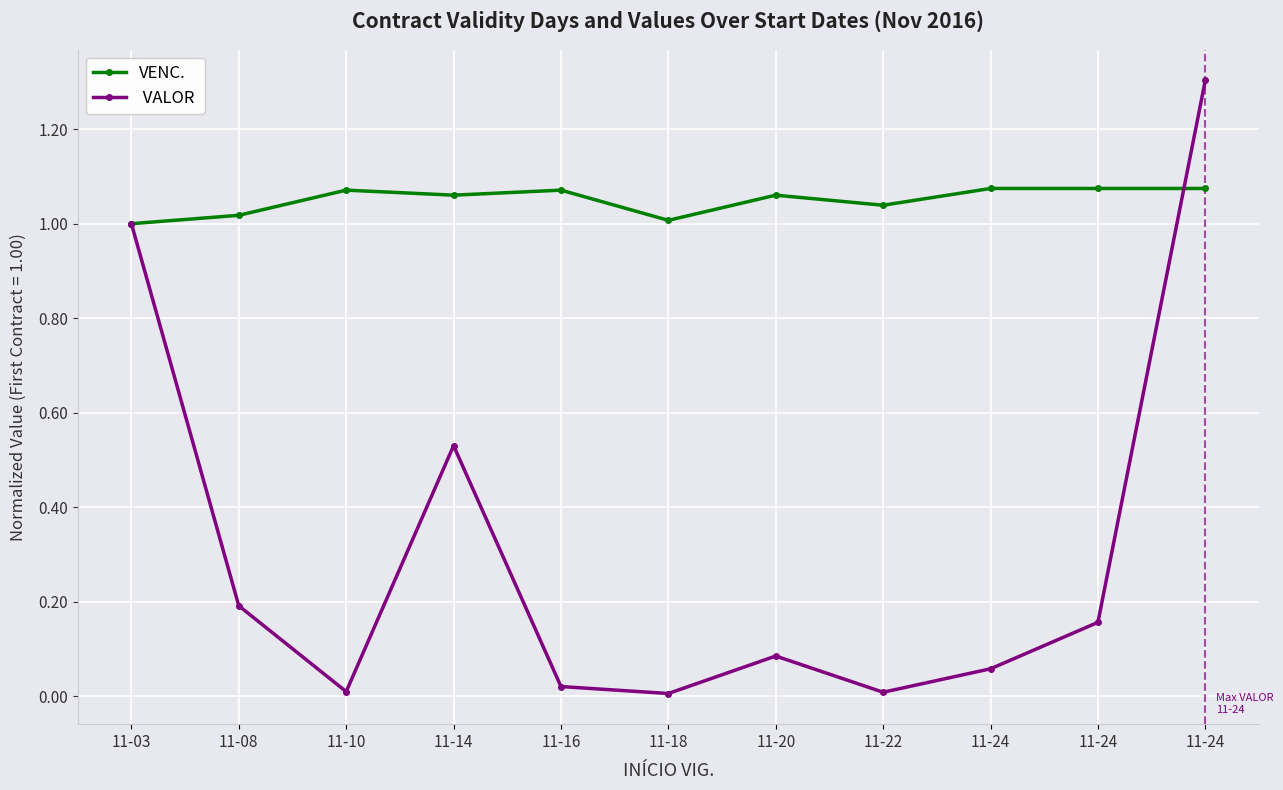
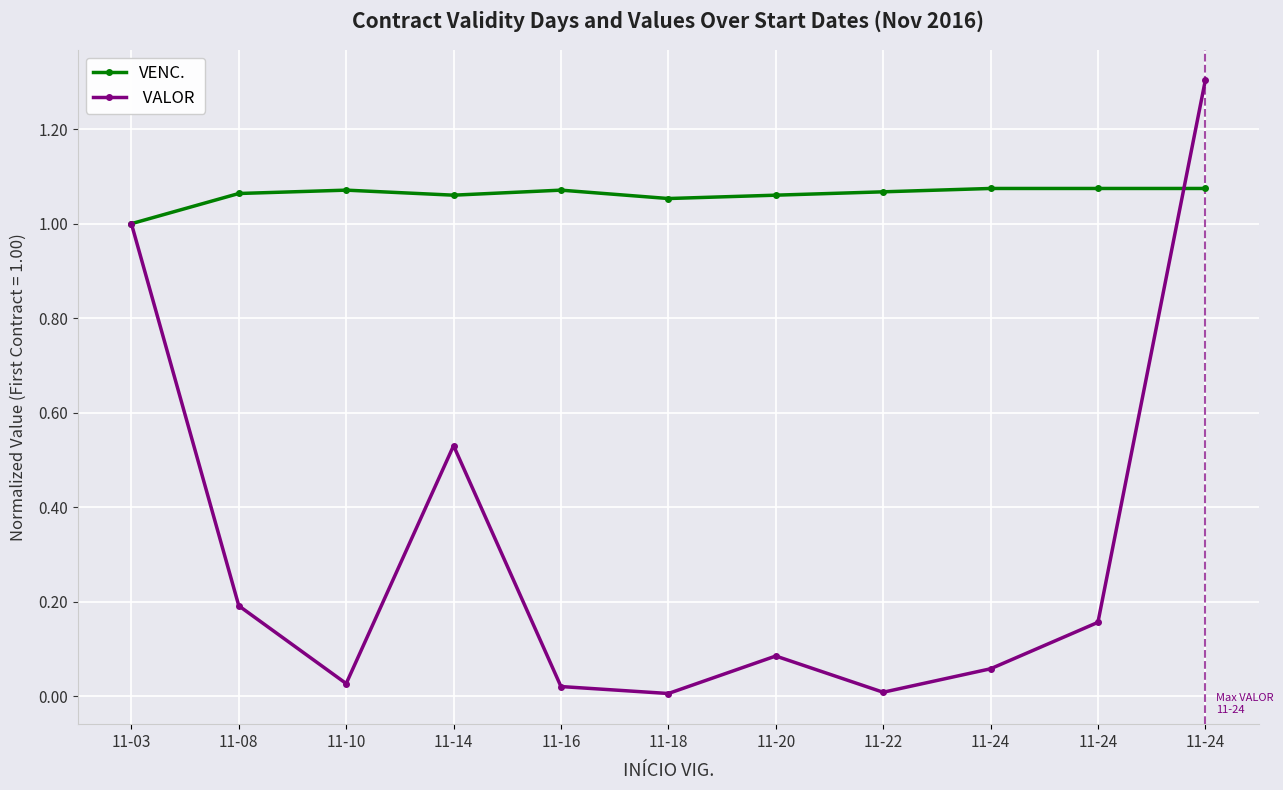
VENC., 11-08: 1.02 -> 1.06
VALOR, 11-10: 0.01 -> 0.03
VENC., 11-18: 1.01 -> 1.05
VENC., 11-22: 1.04 -> 1.07
